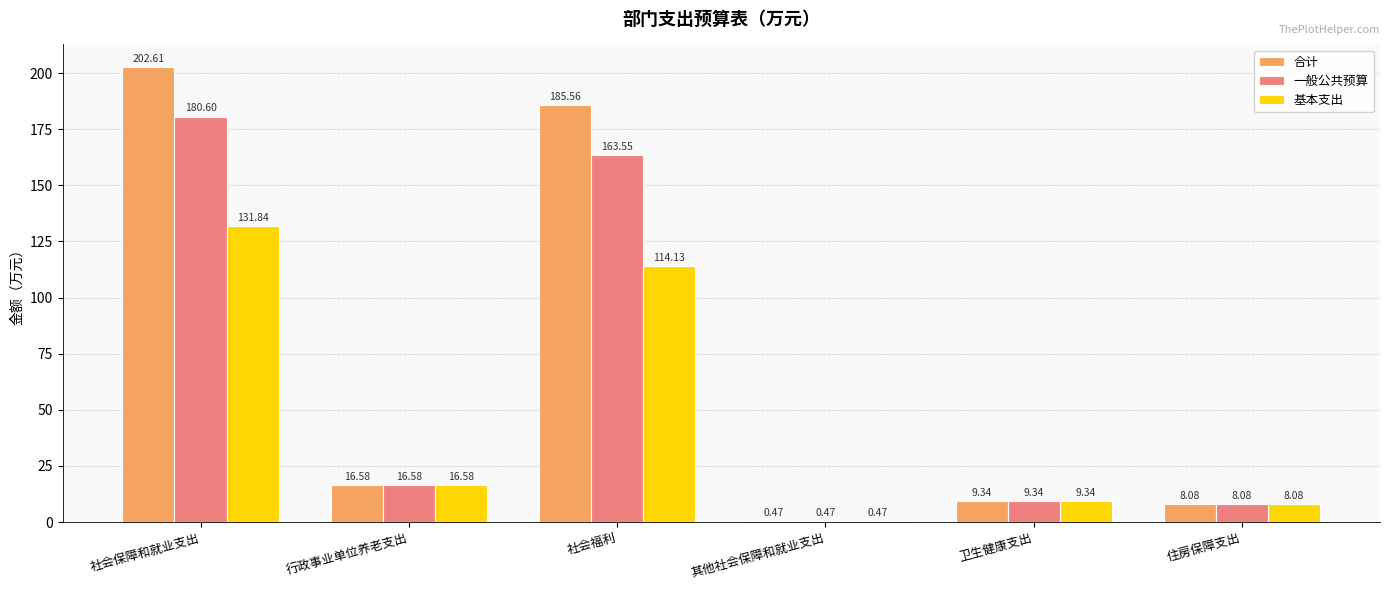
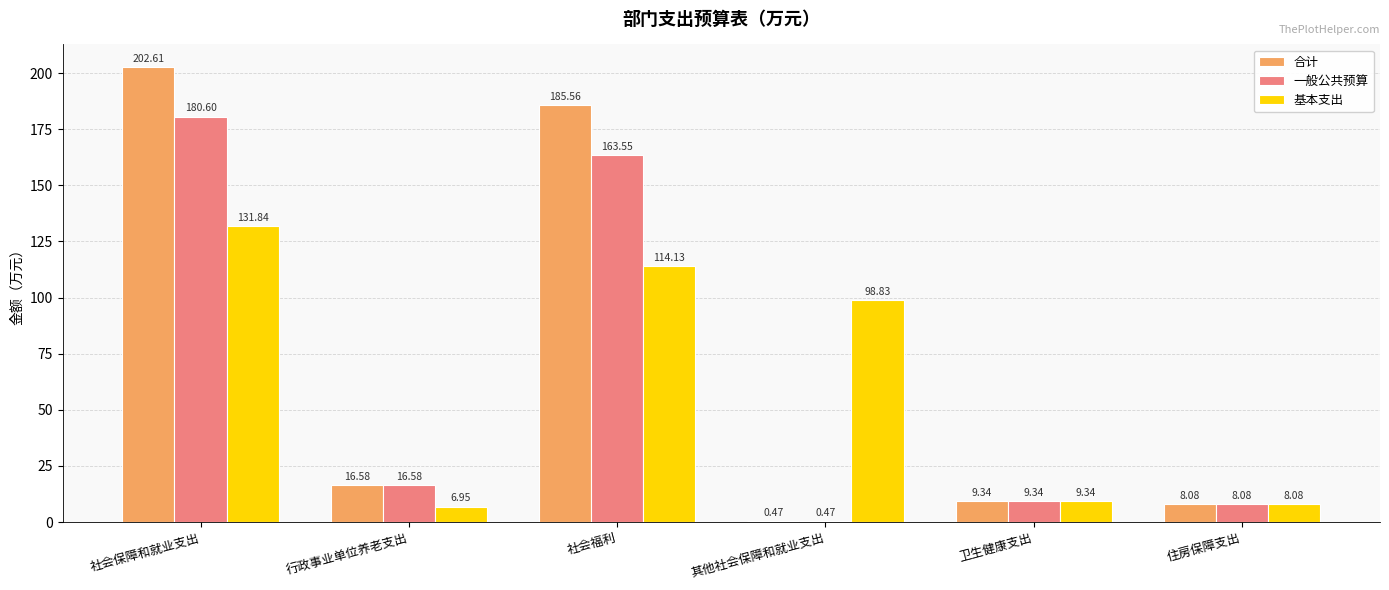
基本支出, 行政事业单位养老支出: 16.58 -> 6.95
基本支出, 其他社会保障和就业支出: 0.47 -> 98.83
